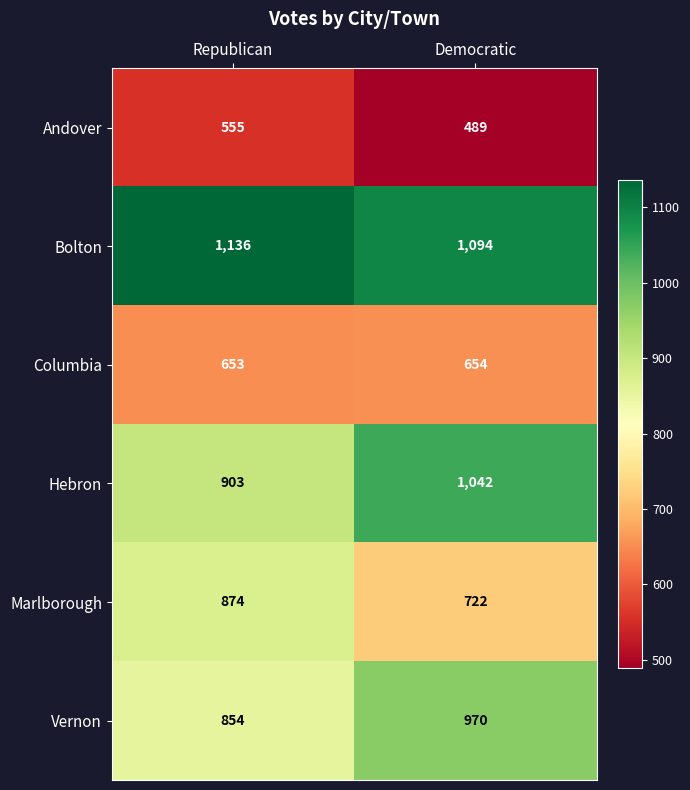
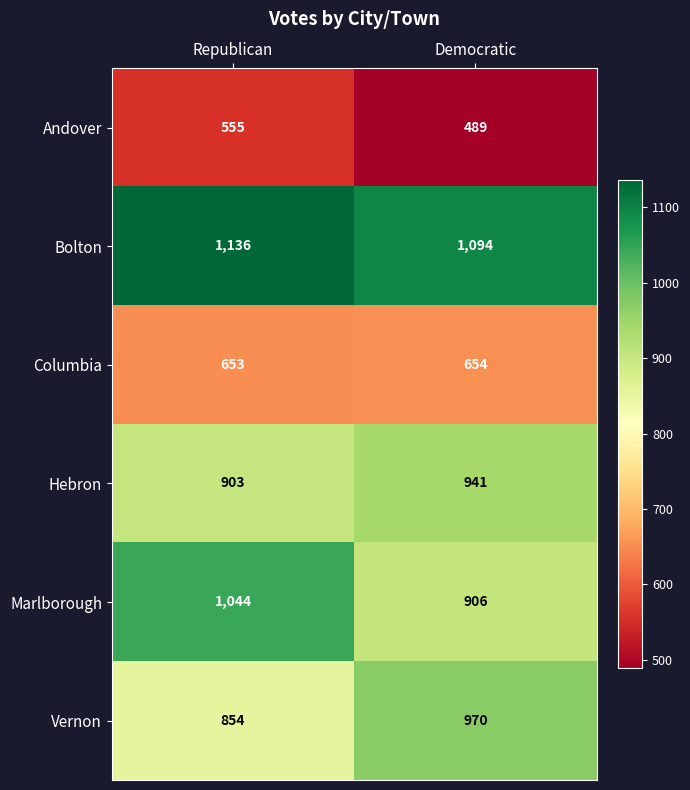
Hebron, Democratic: 1,042 -> 941
Marlborough, Republican: 874 -> 1,044
Marlborough, Democratic: 722 -> 906
